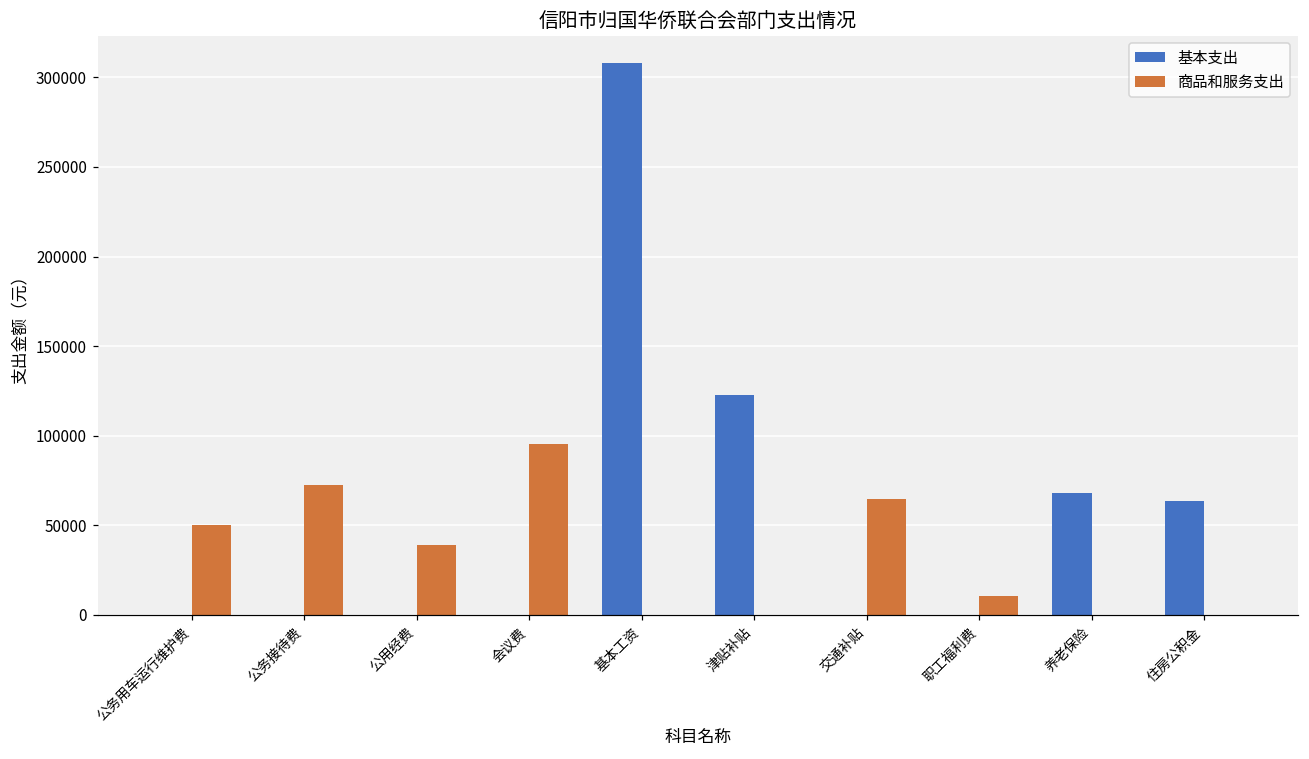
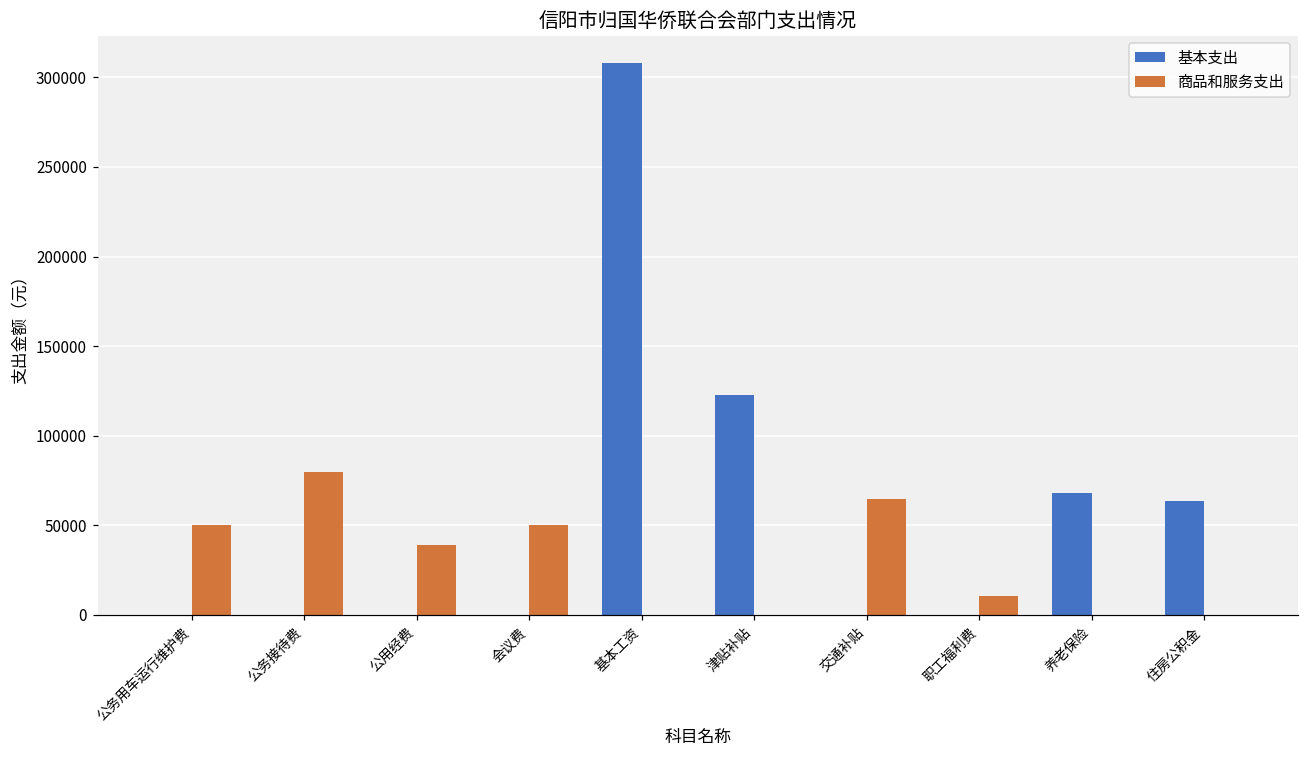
商品和服务支出, 公务接待费: 73000 -> 80000
商品和服务支出, 会议费: 95000 -> 50000
